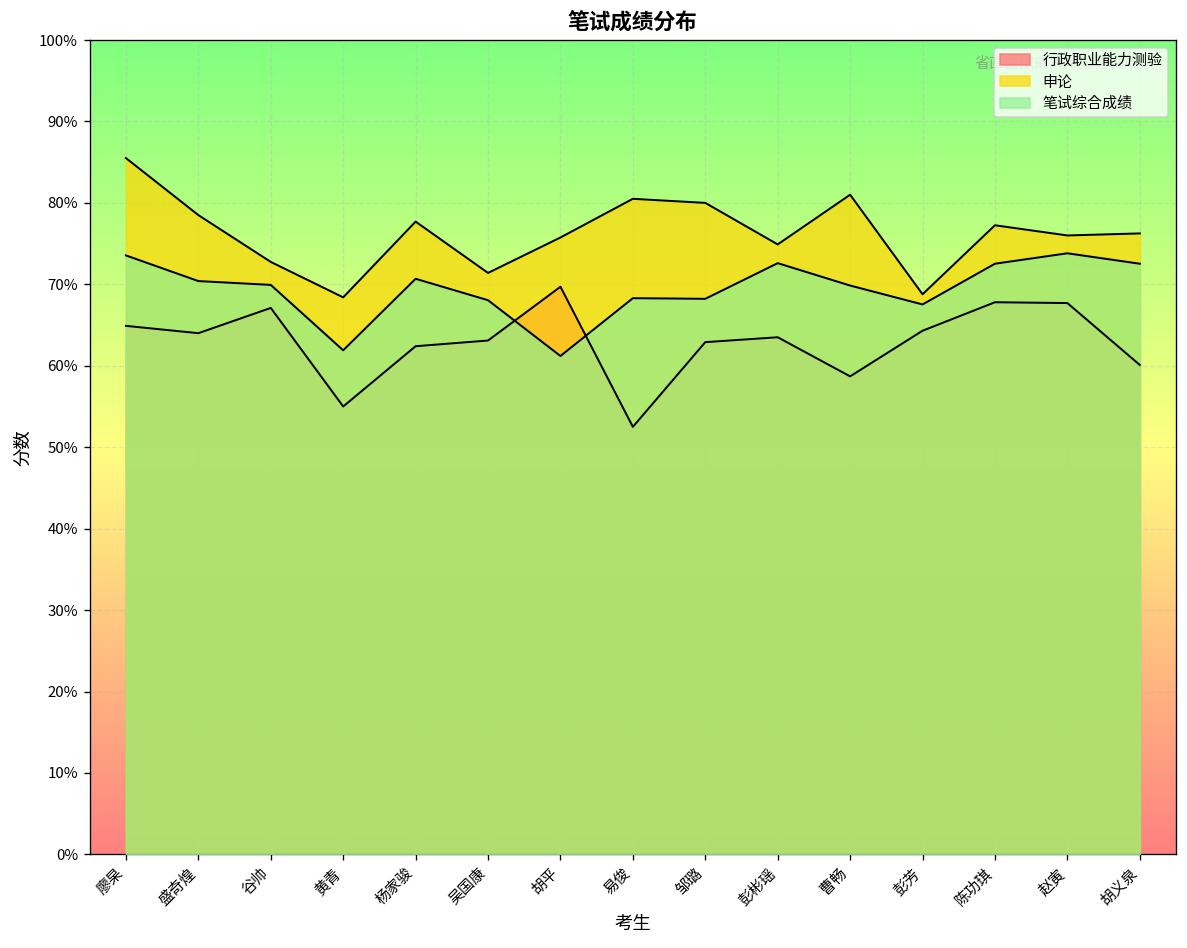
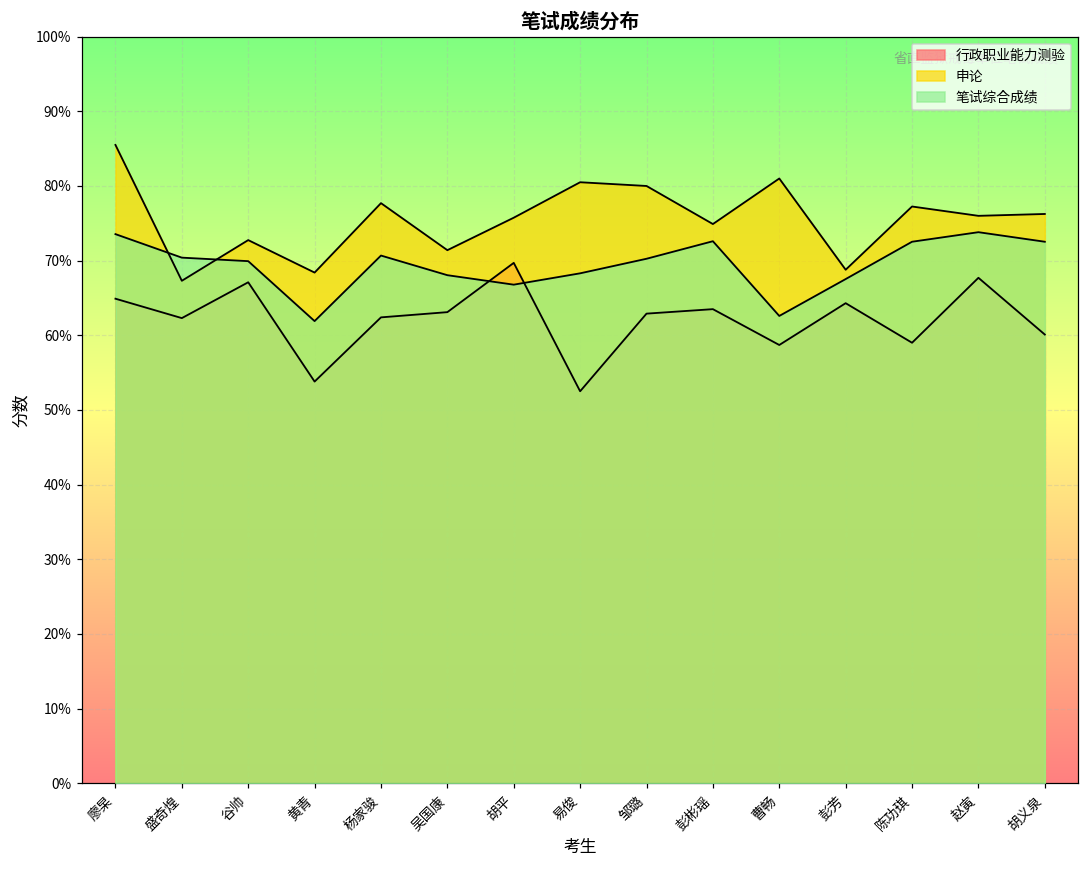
行政职业能力测验, 盛奇煌: 64% -> 62%
申论, 盛奇煌: 79% -> 67%
行政职业能力测验, 黄青: 55% -> 54%
笔试综合成绩, 胡平: 61% -> 67%
笔试综合成绩, 邹璐: 68% -> 70%
笔试综合成绩, 曹畅: 70% -> 63%
行政职业能力测验, 陈功琪: 68% -> 59%
